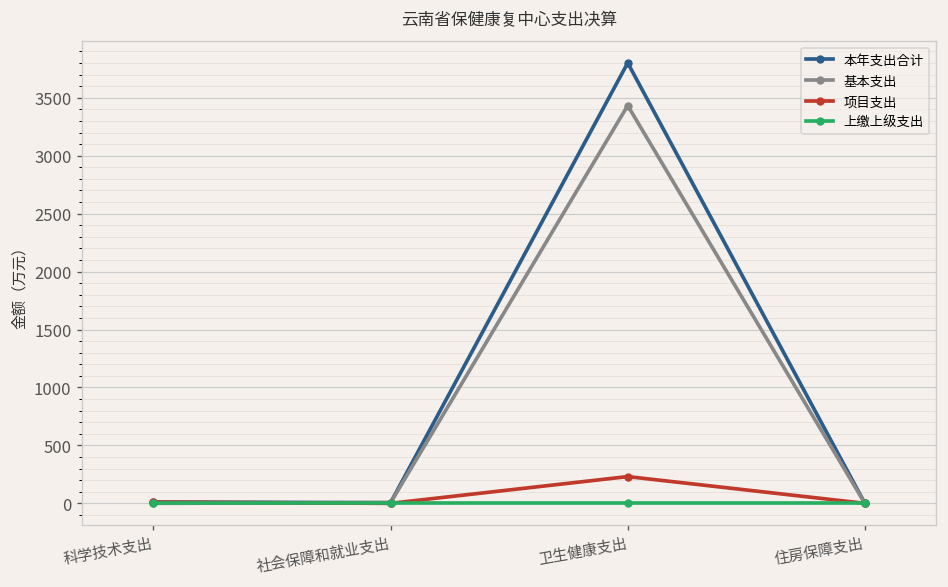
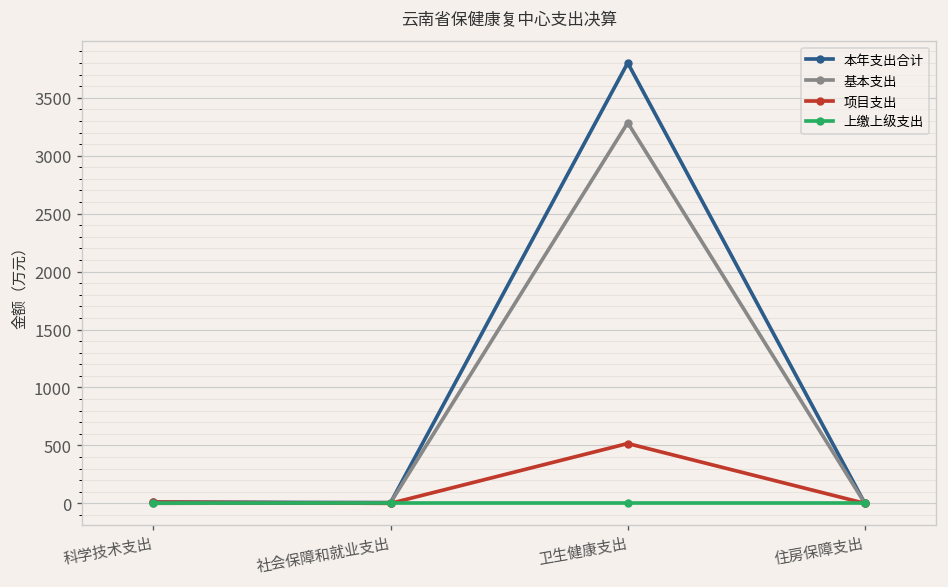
基本支出, 卫生健康支出: 3400 -> 3300
项目支出, 卫生健康支出: 200 -> 500
